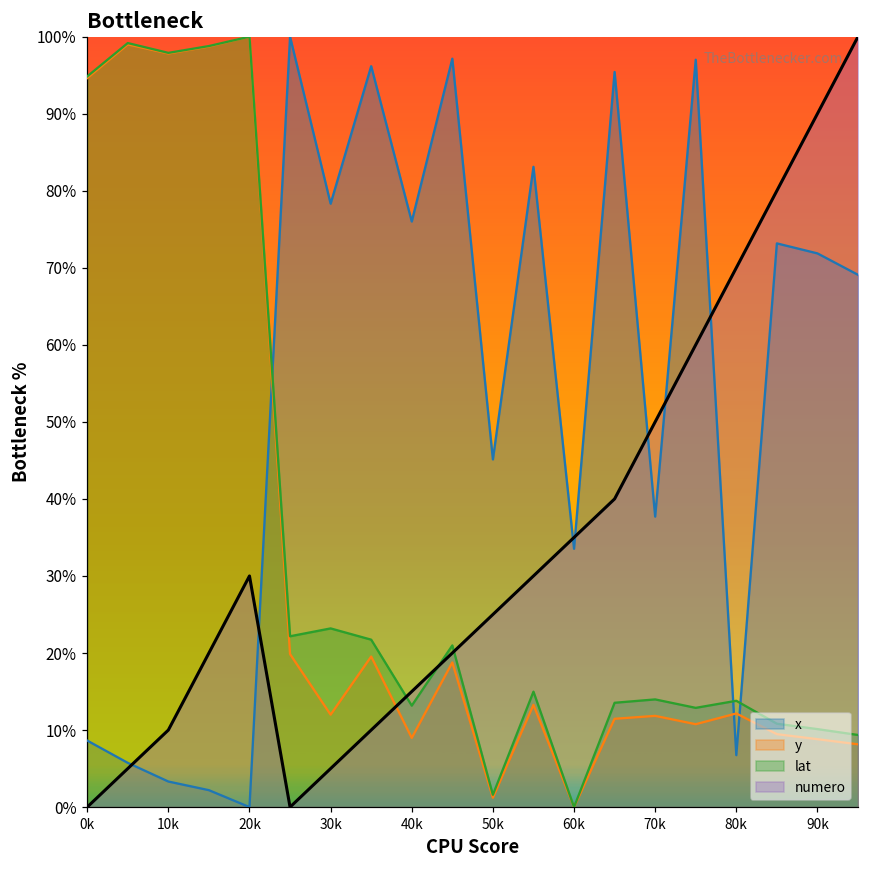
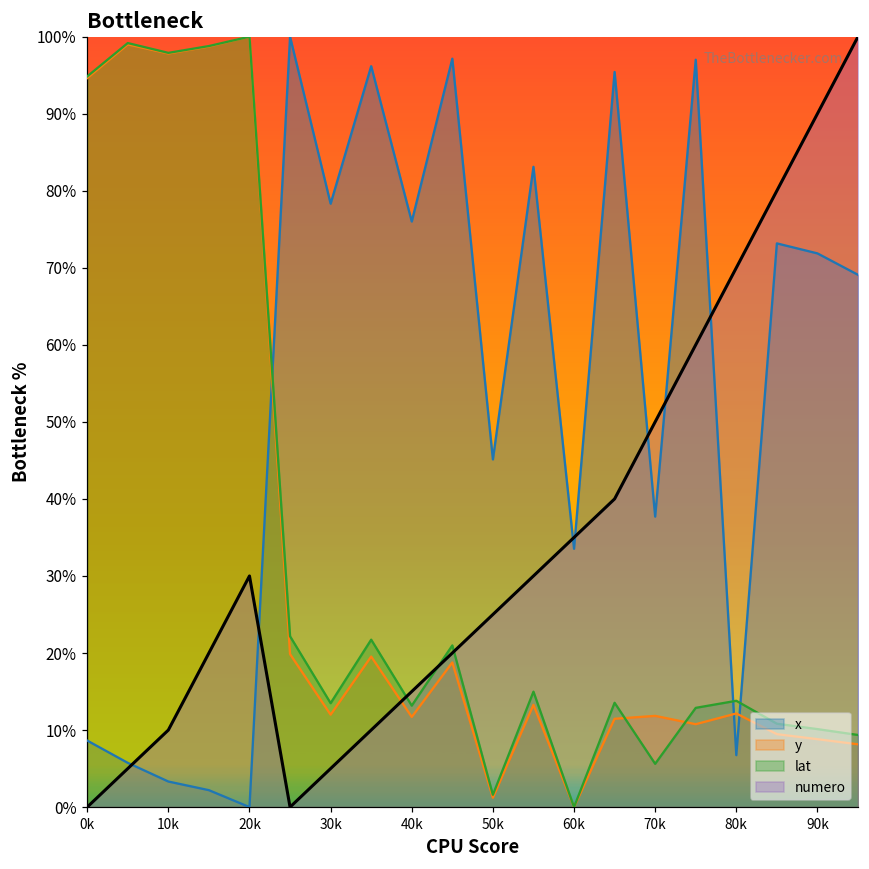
lat, 30k: 23% -> 13%
y, 40k: 9% -> 12%
lat, 70k: 14% -> 6%
